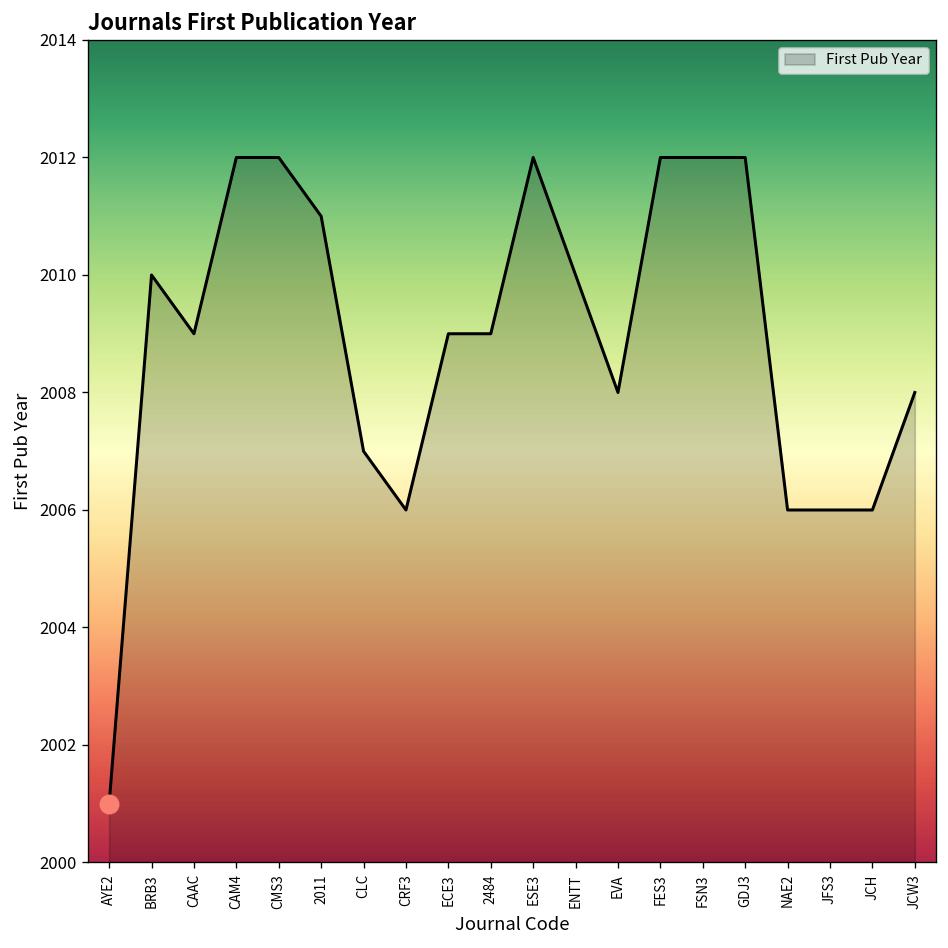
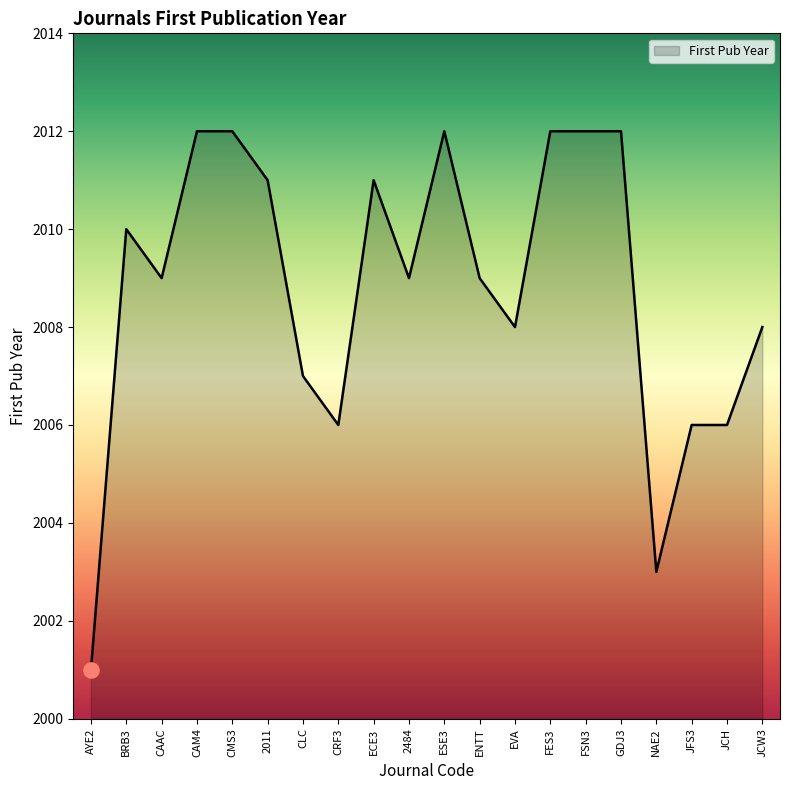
First Pub Year, ECE3: 2009 -> 2011
First Pub Year, ENTT: 2010 -> 2009
First Pub Year, NAE2: 2006 -> 2003
